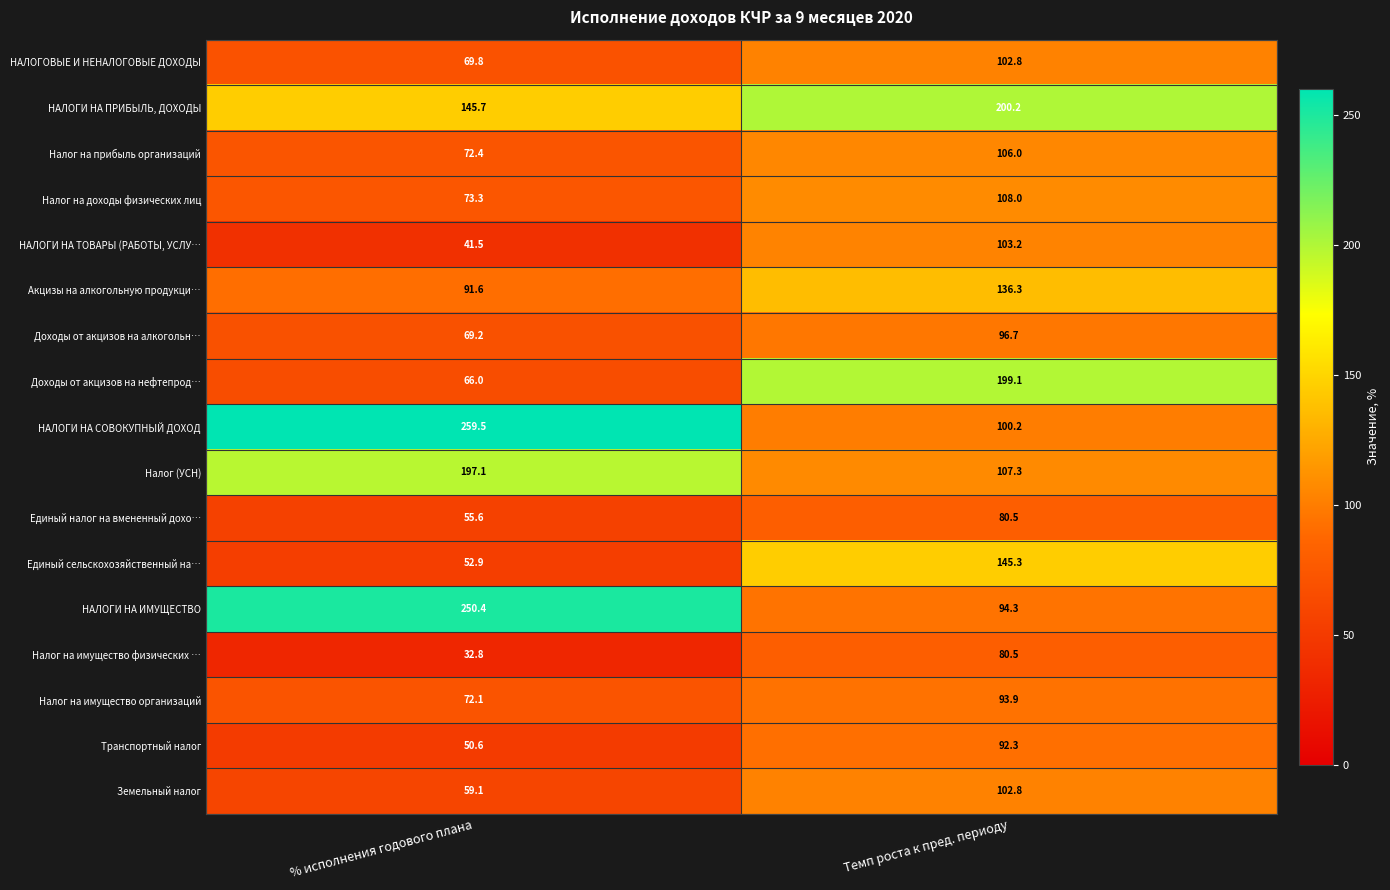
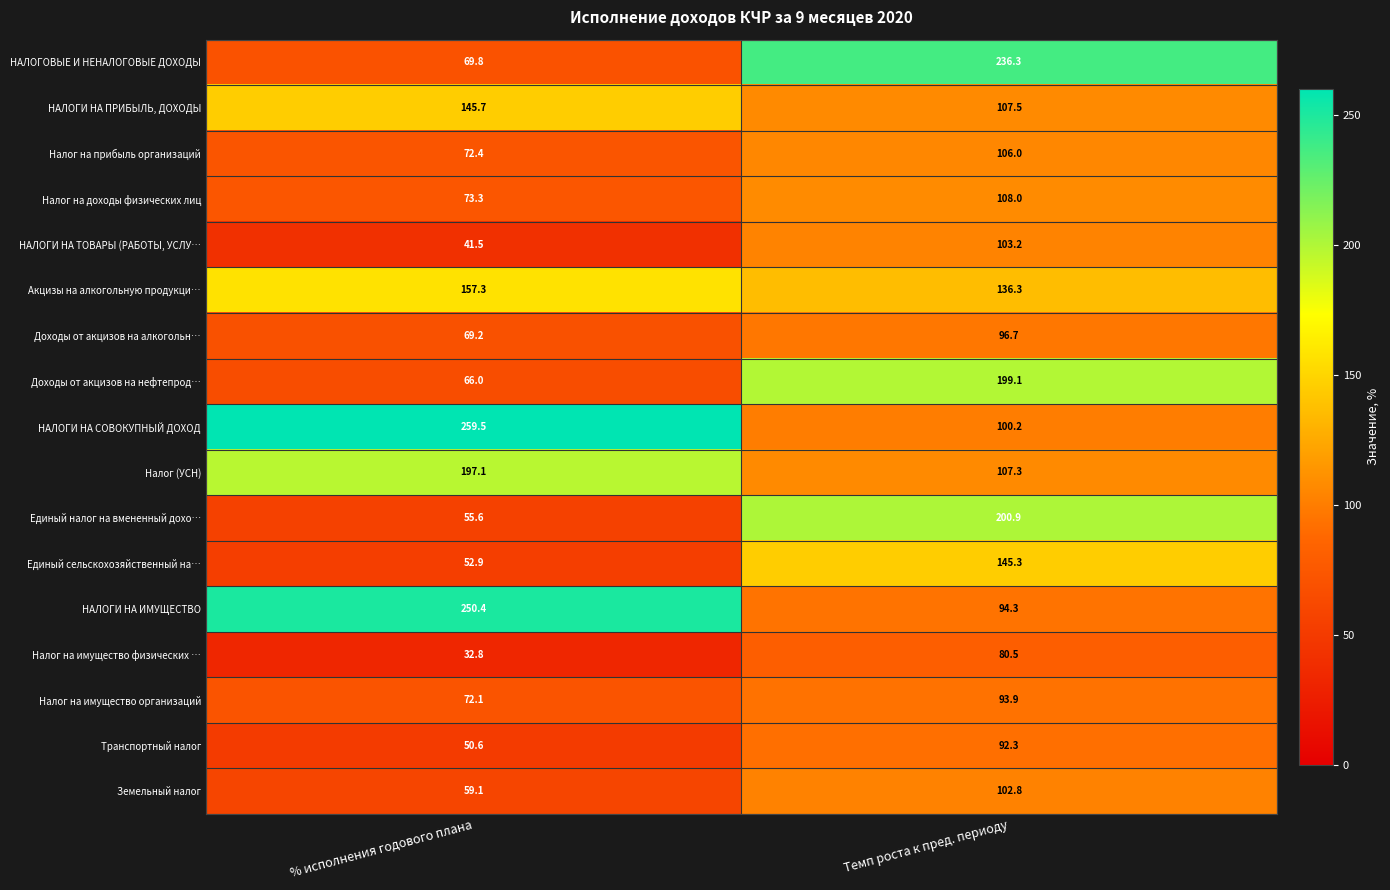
НАЛОГОВЫЕ И НЕНАЛОГОВЫЕ ДОХОДЫ, Темп роста к пред. периоду: 102.8 -> 236.3
НАЛОГИ НА ПРИБЫЛЬ, ДОХОДЫ, Темп роста к пред. периоду: 200.2 -> 107.5
Акцизы на алкогольную продукци…, % исполнения годового плана: 91.6 -> 157.3
Единый налог на вмененный дохо…, Темп роста к пред. периоду: 80.5 -> 200.9
